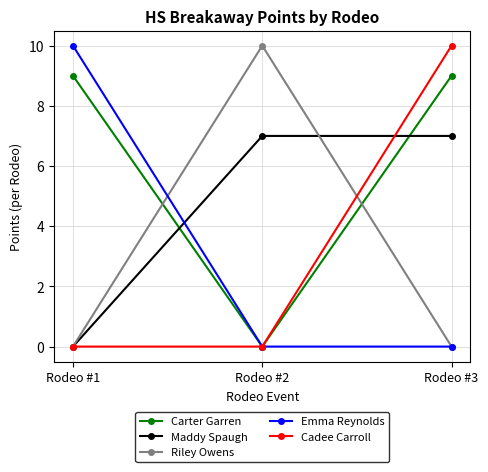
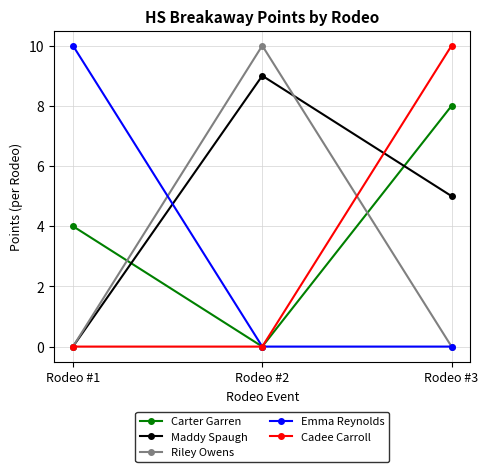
Carter Garren, Rodeo #1: 9 -> 4
Maddy Spaugh, Rodeo #2: 7 -> 9
Carter Garren, Rodeo #3: 9 -> 8
Maddy Spaugh, Rodeo #3: 7 -> 5
